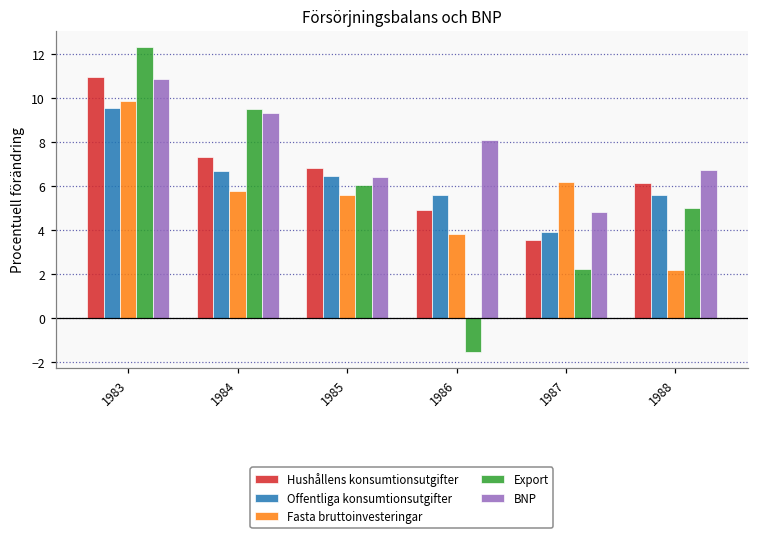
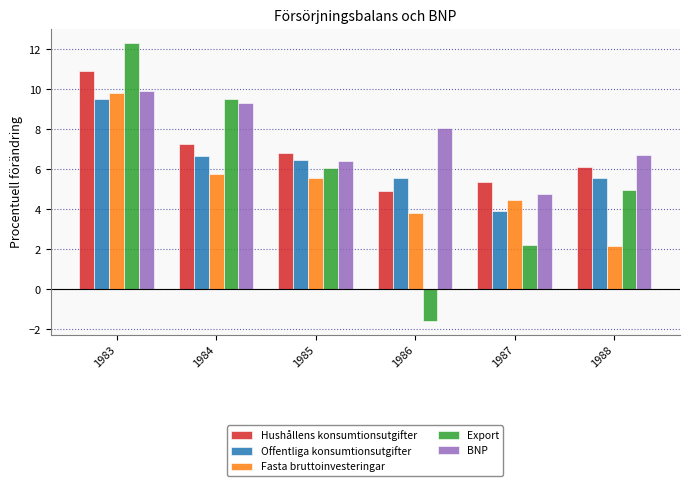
BNP, 1983: 10.9 -> 9.9
Hushållens konsumtionsutgifter, 1987: 3.5 -> 5.4
Fasta bruttoinvesteringar, 1987: 6.2 -> 4.5
